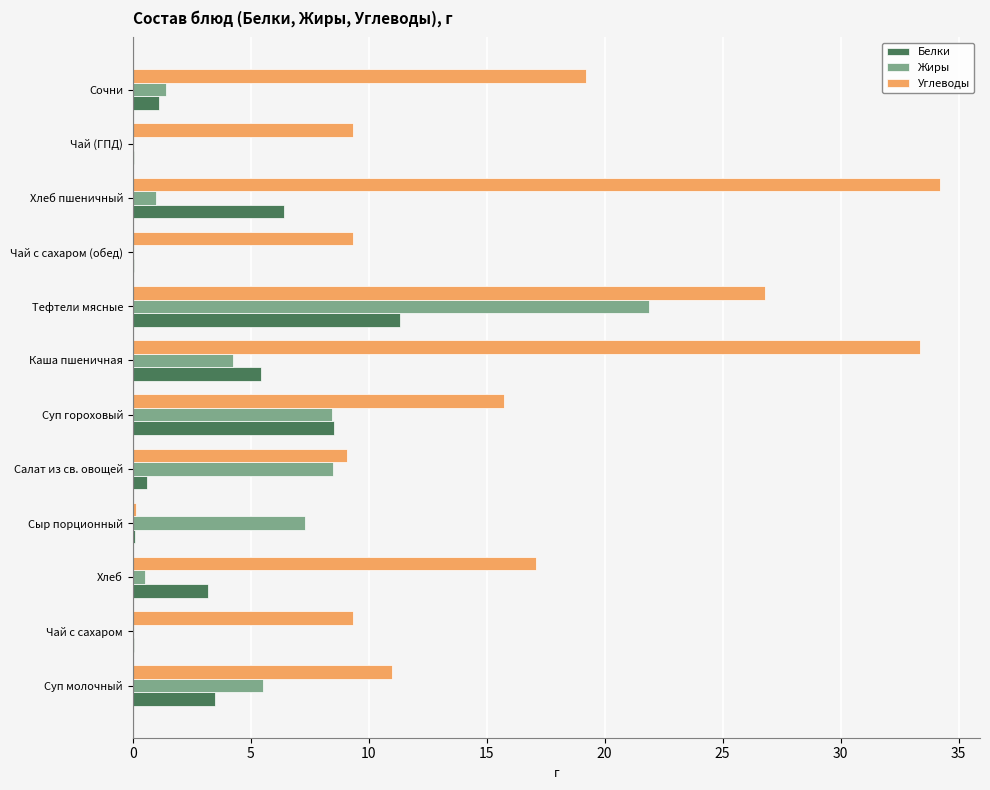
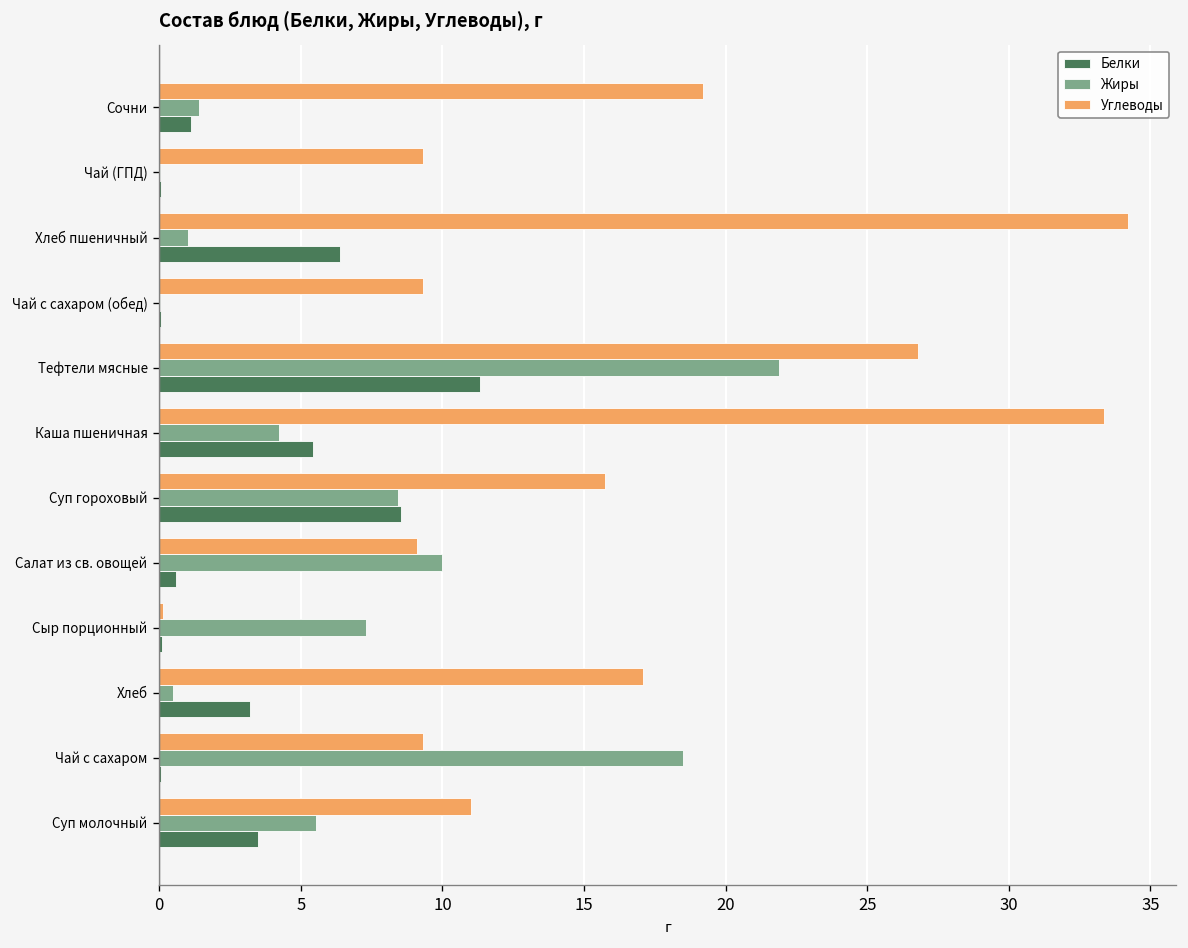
Жиры, Салат из св. овощей: 8.5 -> 10.0
Жиры, Чай с сахаром: 0.0 -> 18.5
